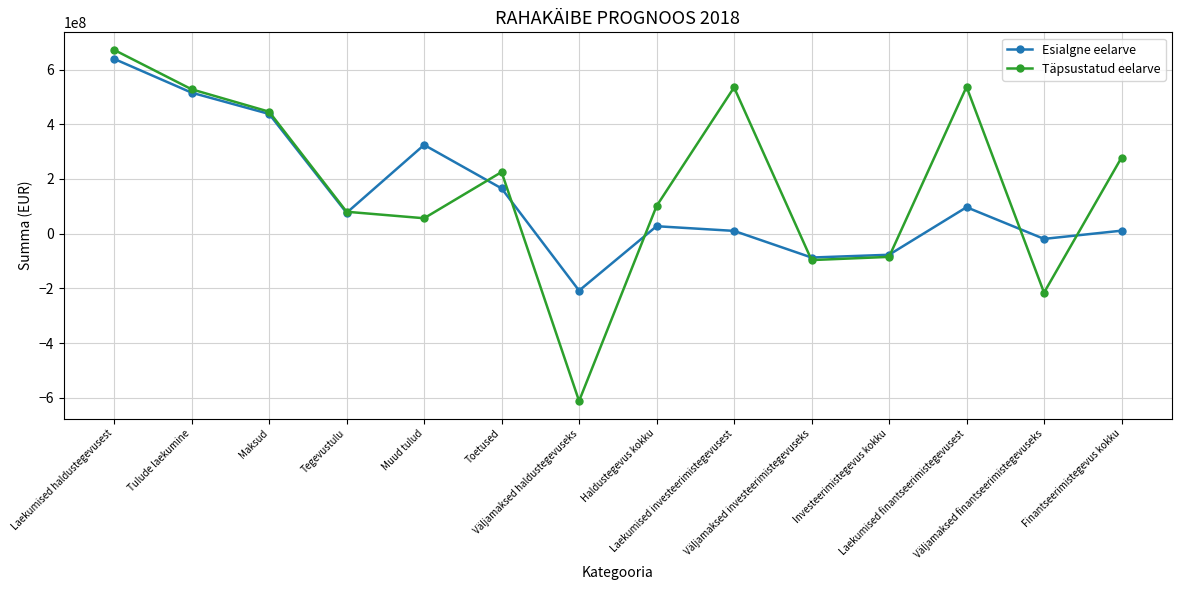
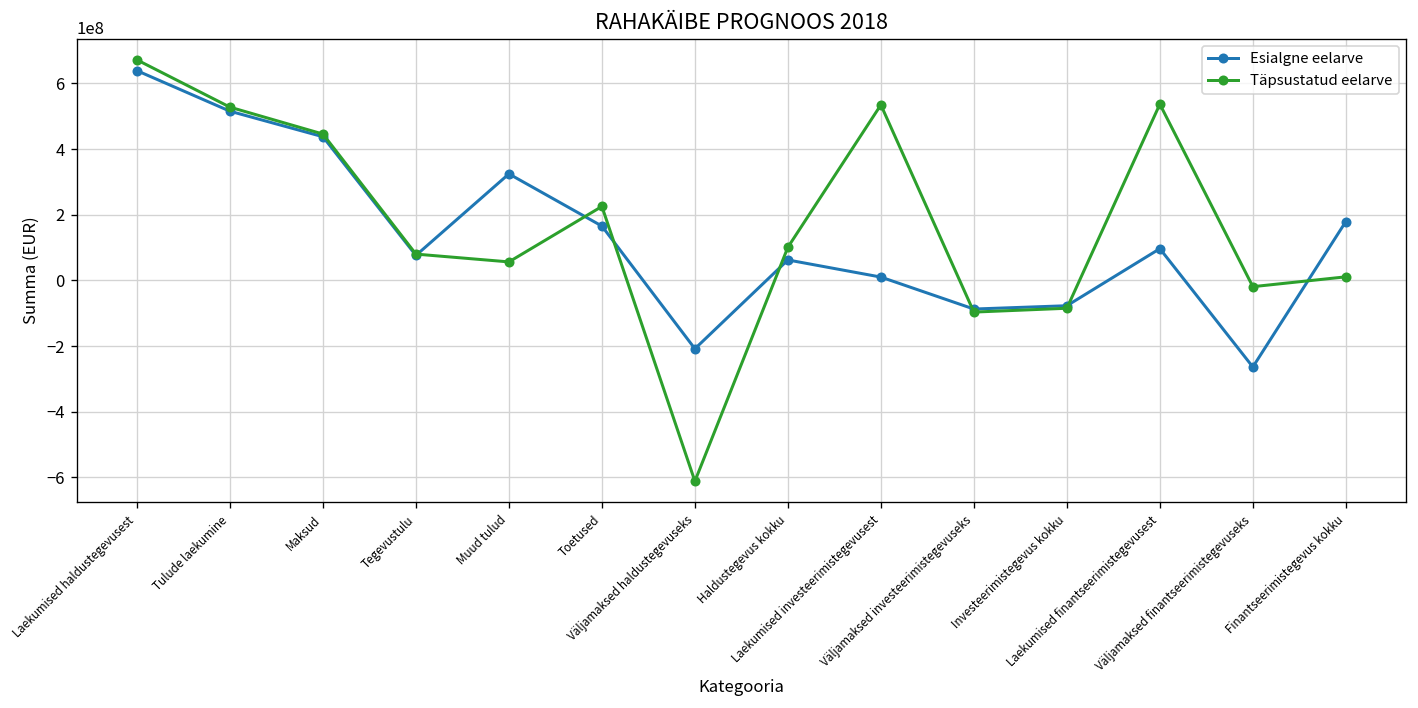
Esialgne eelarve, Haldustegevus kokku: 30000000 -> 60000000
Esialgne eelarve, Väljamaksed finantseerimistegevuseks: -20000000 -> -260000000
Täpsustatud eelarve, Väljamaksed finantseerimistegevuseks: -220000000 -> -20000000
Esialgne eelarve, Finantseerimistegevus kokku: 10000000 -> 180000000
Täpsustatud eelarve, Finantseerimistegevus kokku: 280000000 -> 10000000
